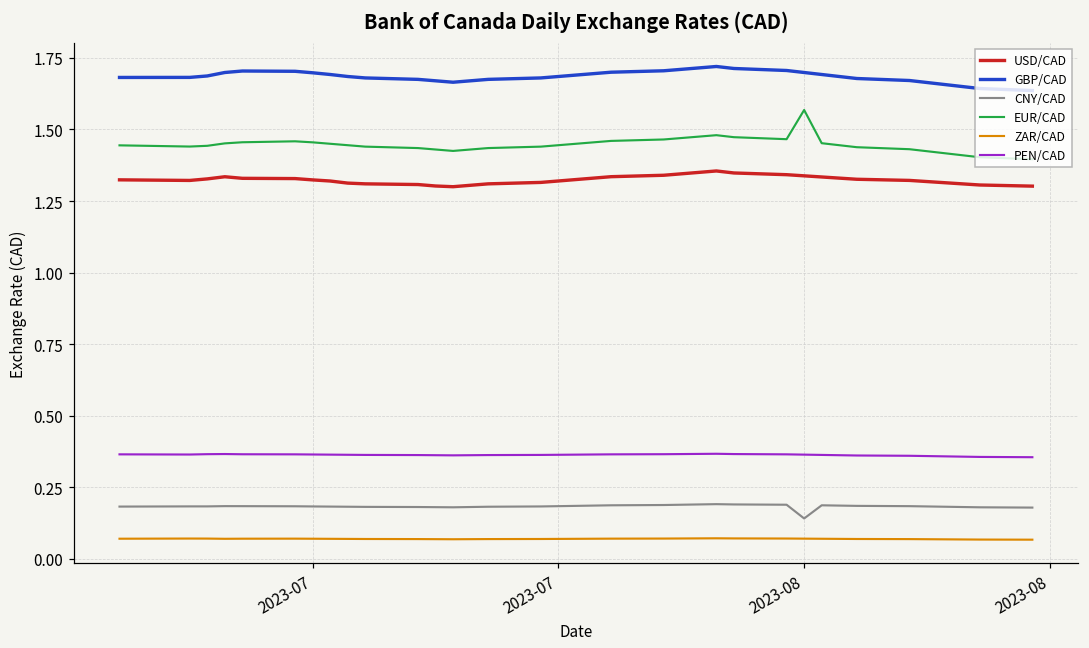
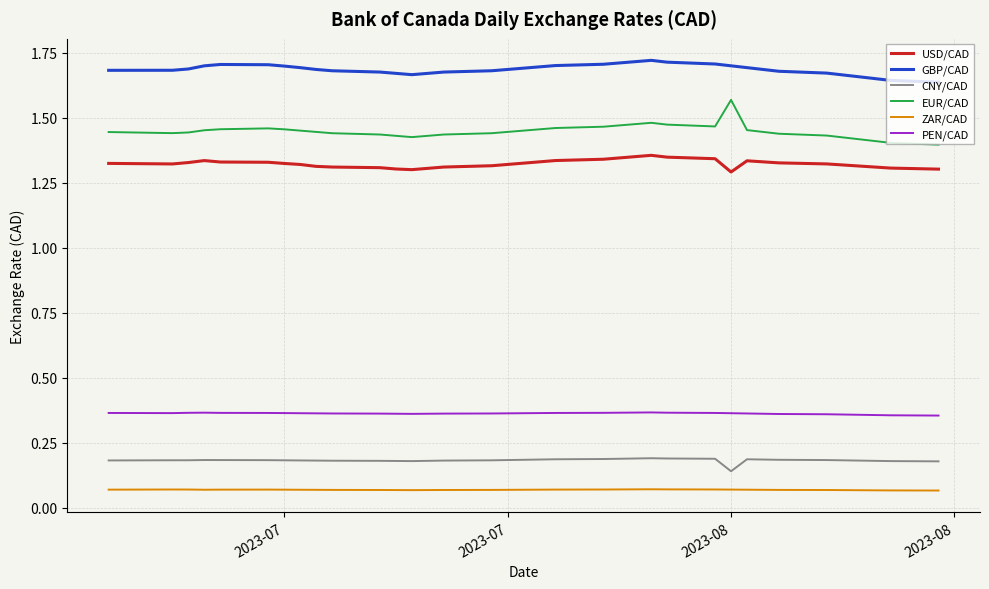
USD/CAD, 2023-08: 1.34 -> 1.29
